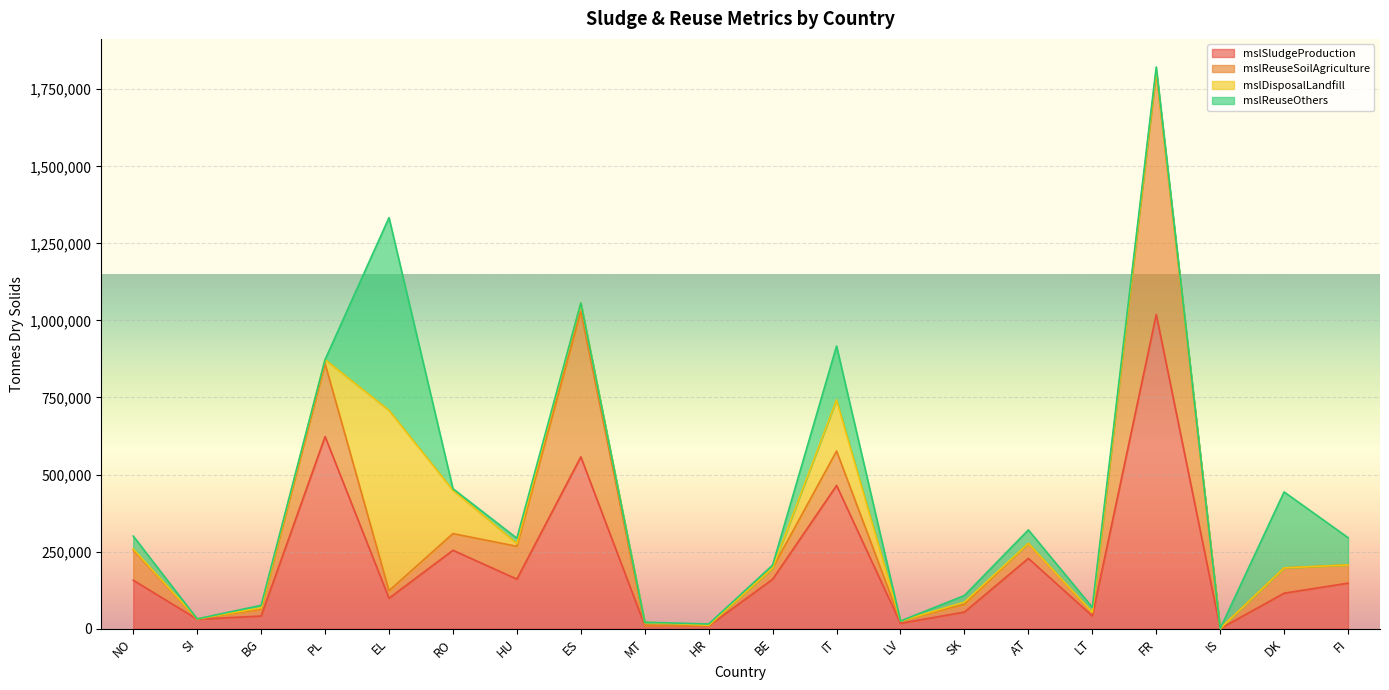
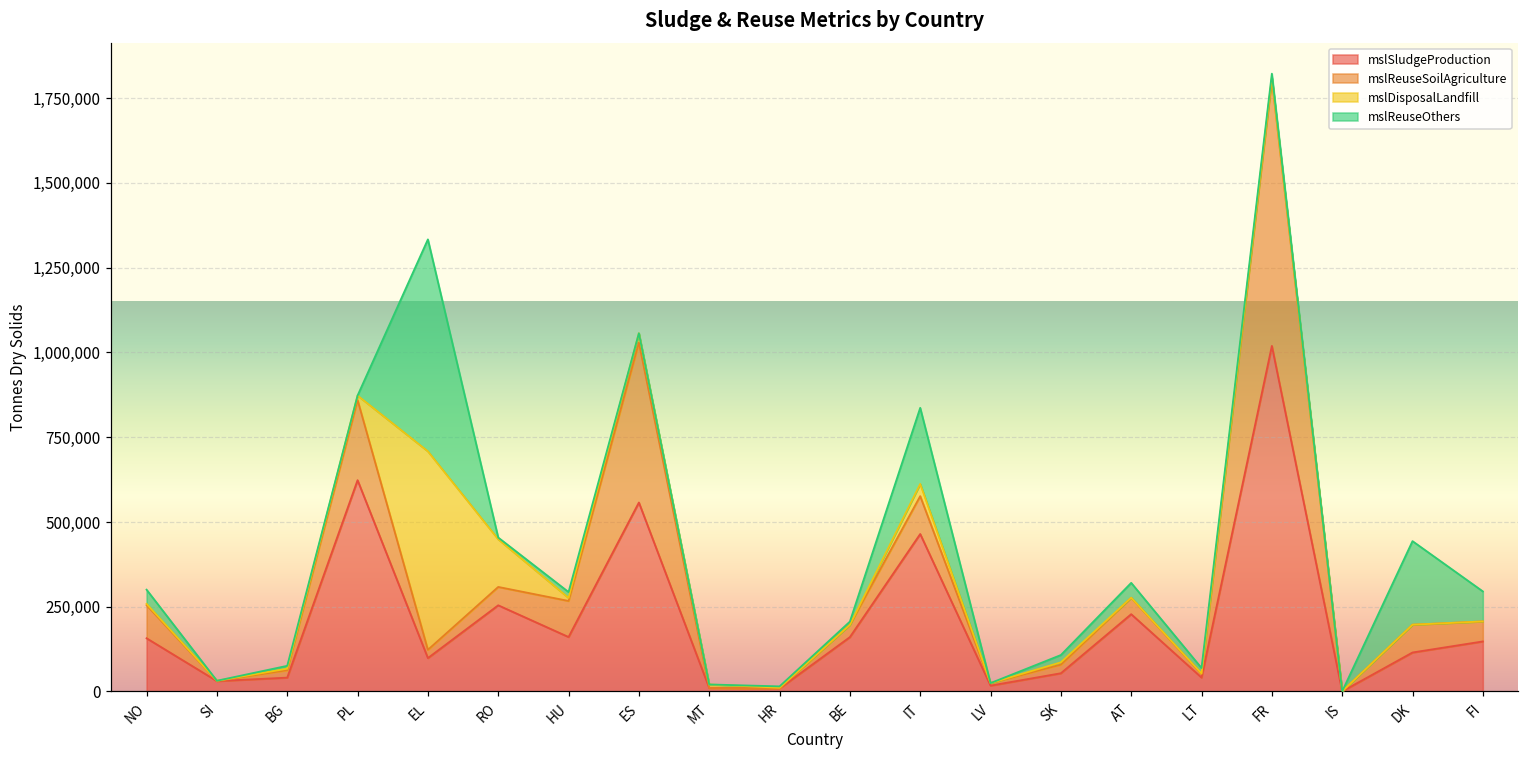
mslDisposalLandfill, IT: 170,000 -> 40,000
mslReuseOthers, IT: 170,000 -> 220,000
